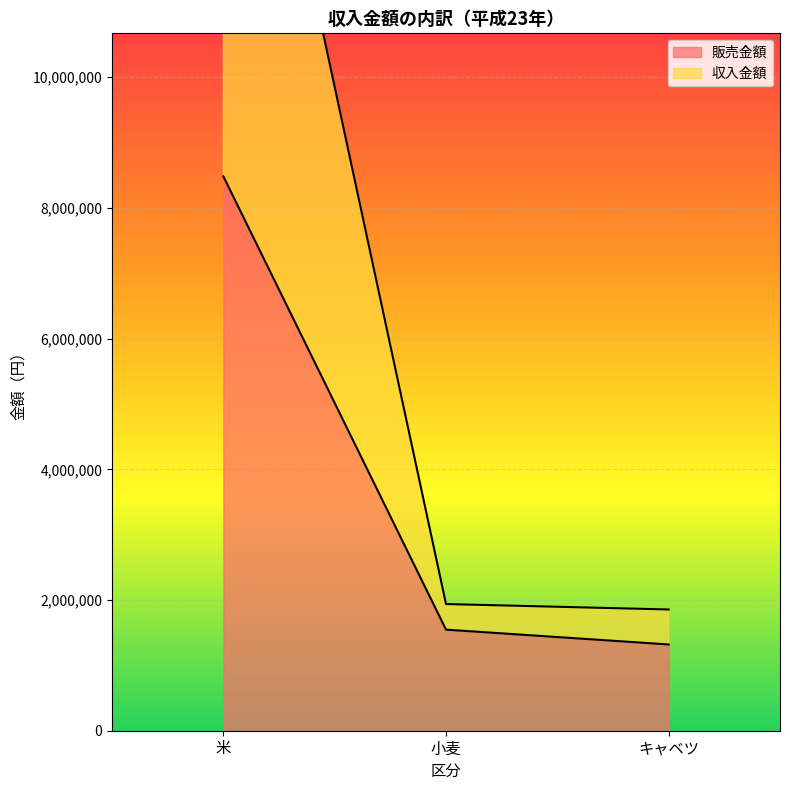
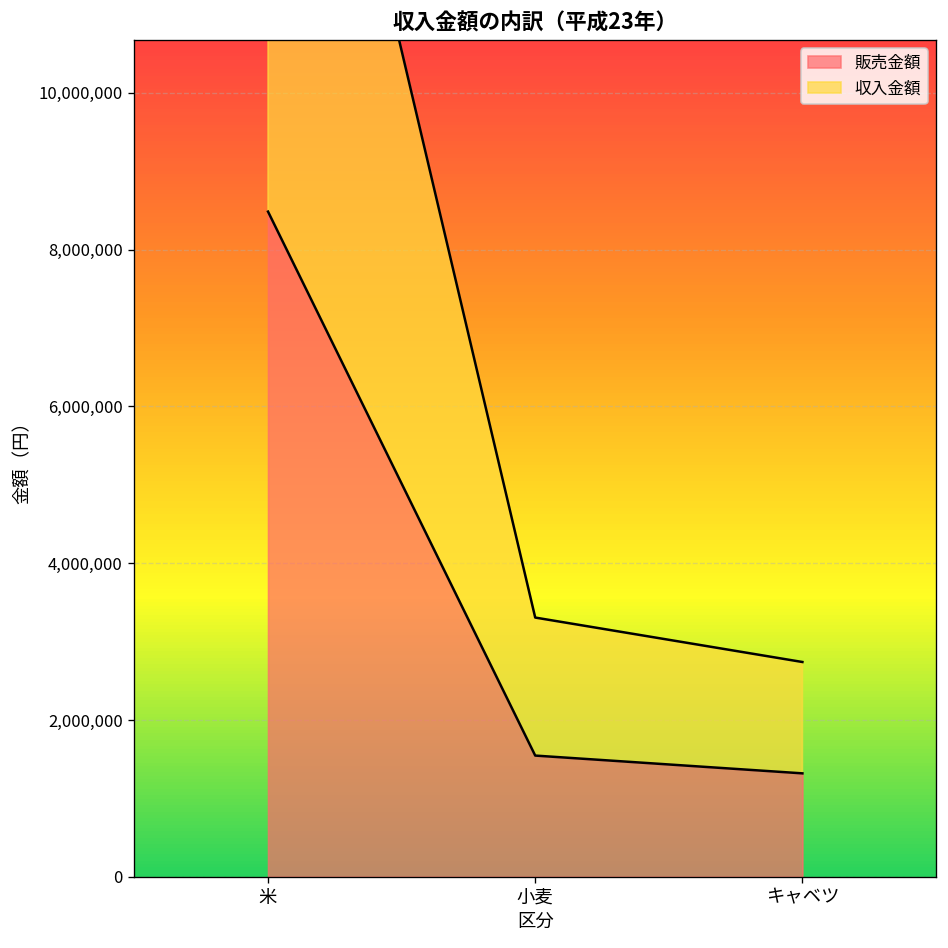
収入金額, 小麦: 400,000 -> 1,800,000
収入金額, キャベツ: 500,000 -> 1,400,000
